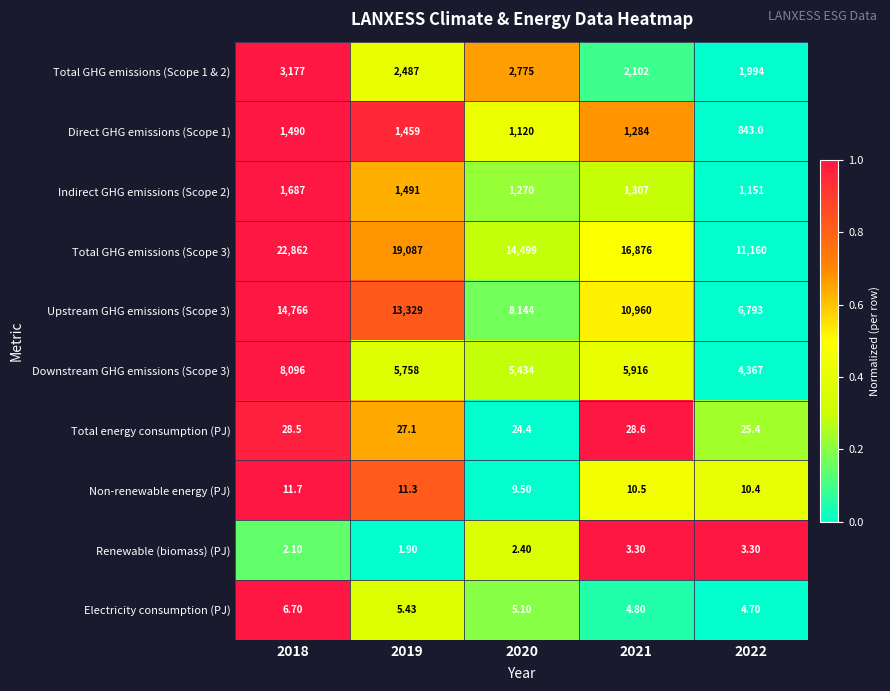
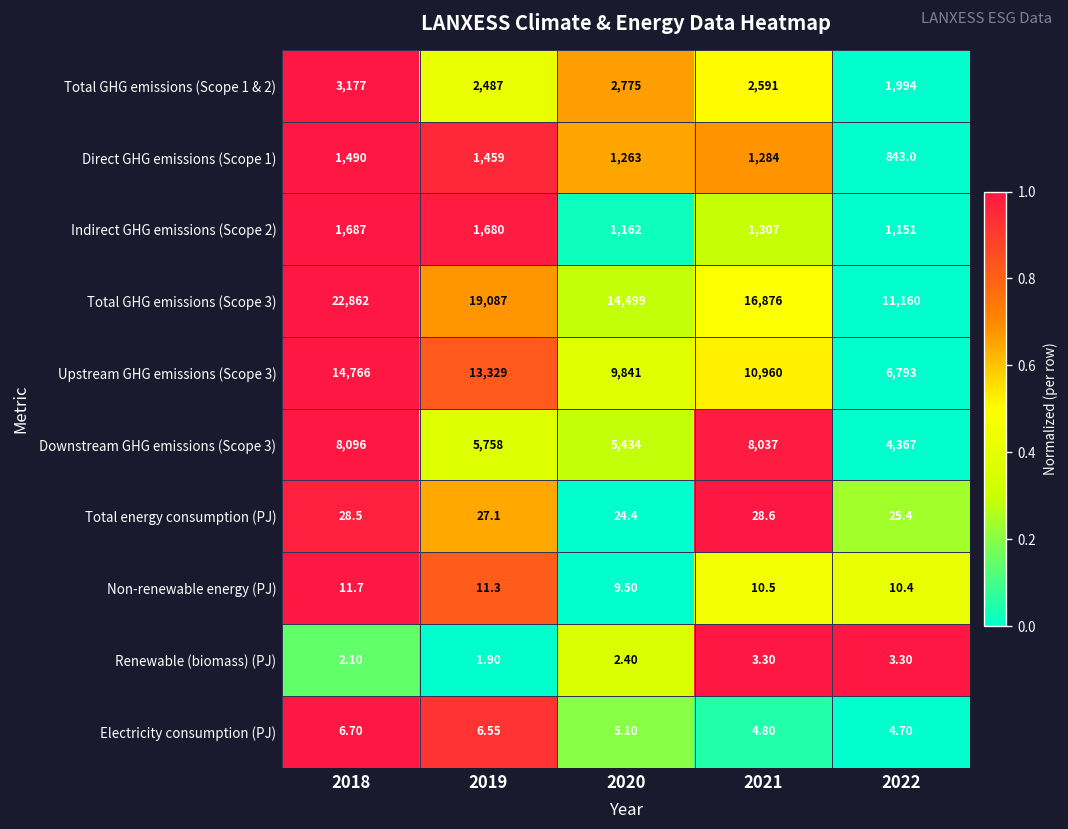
Total GHG emissions (Scope 1 & 2), 2021: 2,102 -> 2,591
Direct GHG emissions (Scope 1), 2020: 1,120 -> 1,263
Indirect GHG emissions (Scope 2), 2019: 1,491 -> 1,680
Indirect GHG emissions (Scope 2), 2020: 1,270 -> 1,162
Upstream GHG emissions (Scope 3), 2020: 8,144 -> 9,841
Downstream GHG emissions (Scope 3), 2021: 5,916 -> 8,037
Electricity consumption (PJ), 2019: 5.43 -> 6.55
